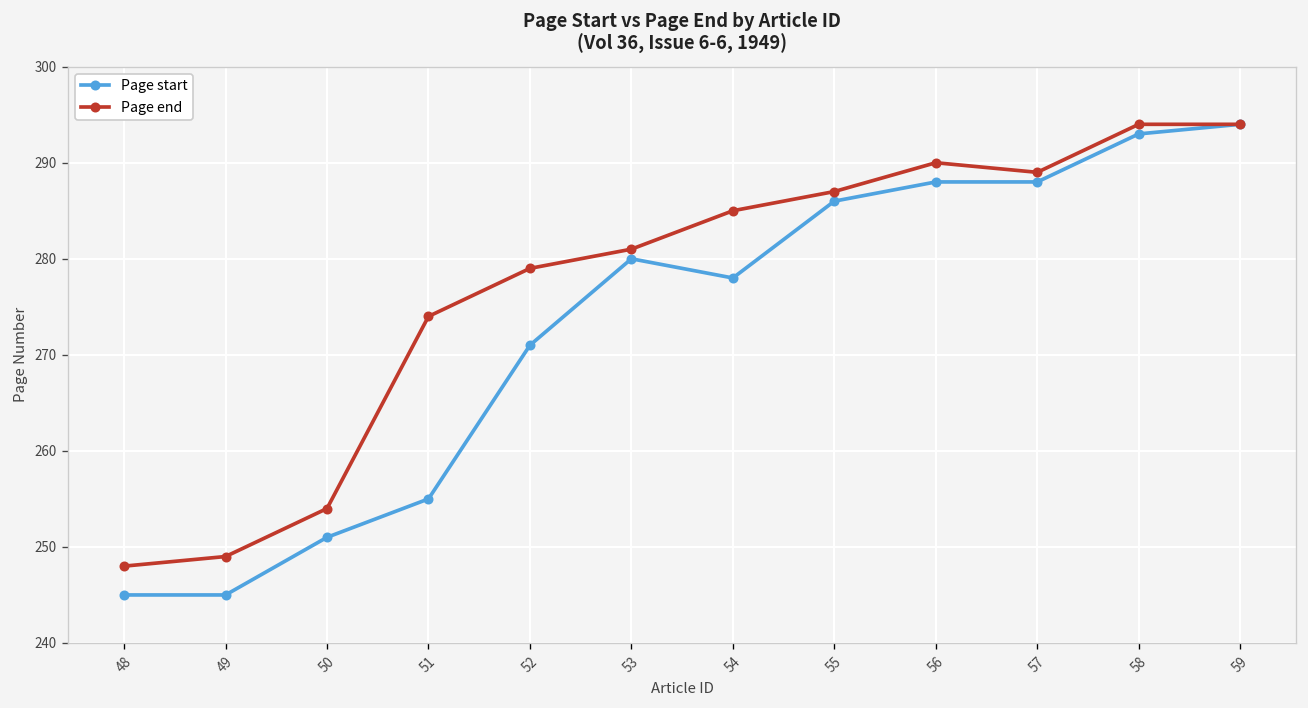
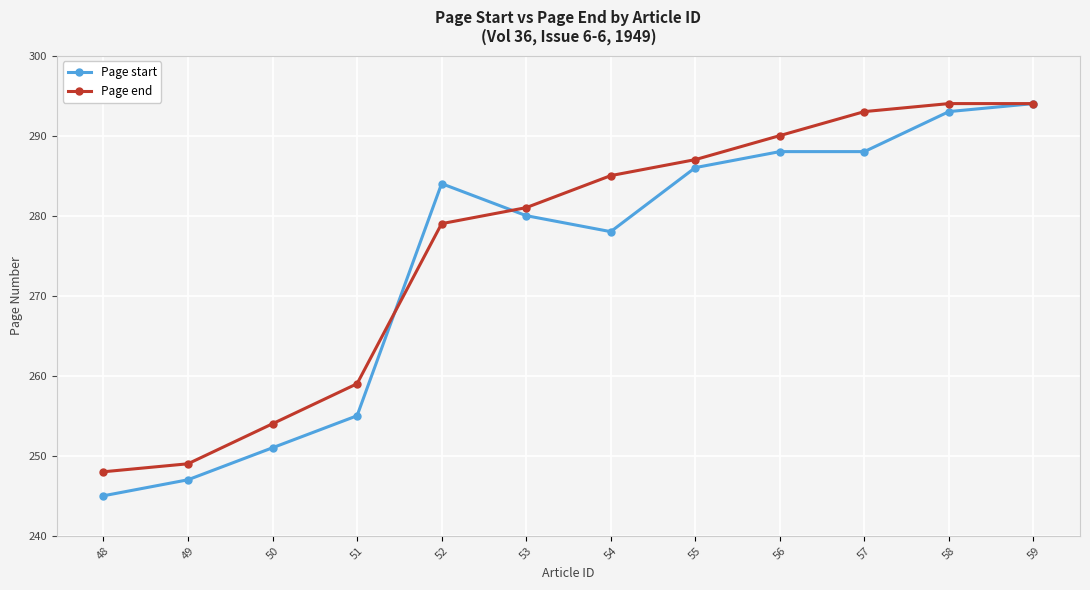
Page start, 49: 245 -> 247
Page end, 51: 274 -> 259
Page start, 52: 271 -> 284
Page end, 57: 289 -> 293
